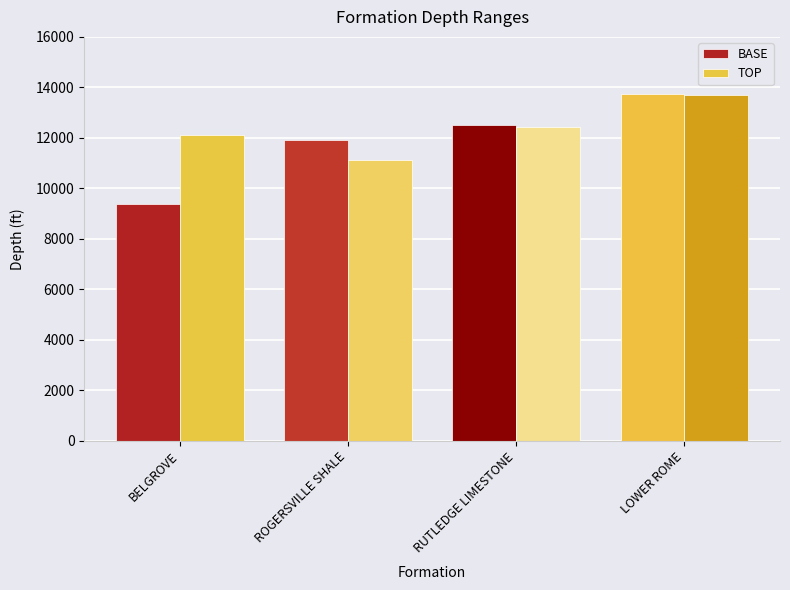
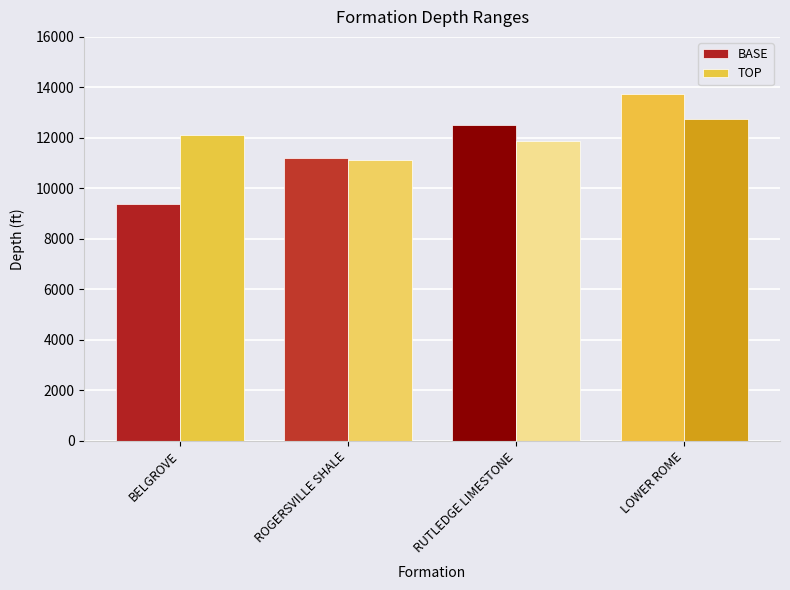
BASE, ROGERSVILLE SHALE: 11900 -> 11200
TOP, RUTLEDGE LIMESTONE: 12400 -> 11900
TOP, LOWER ROME: 13700 -> 12800
